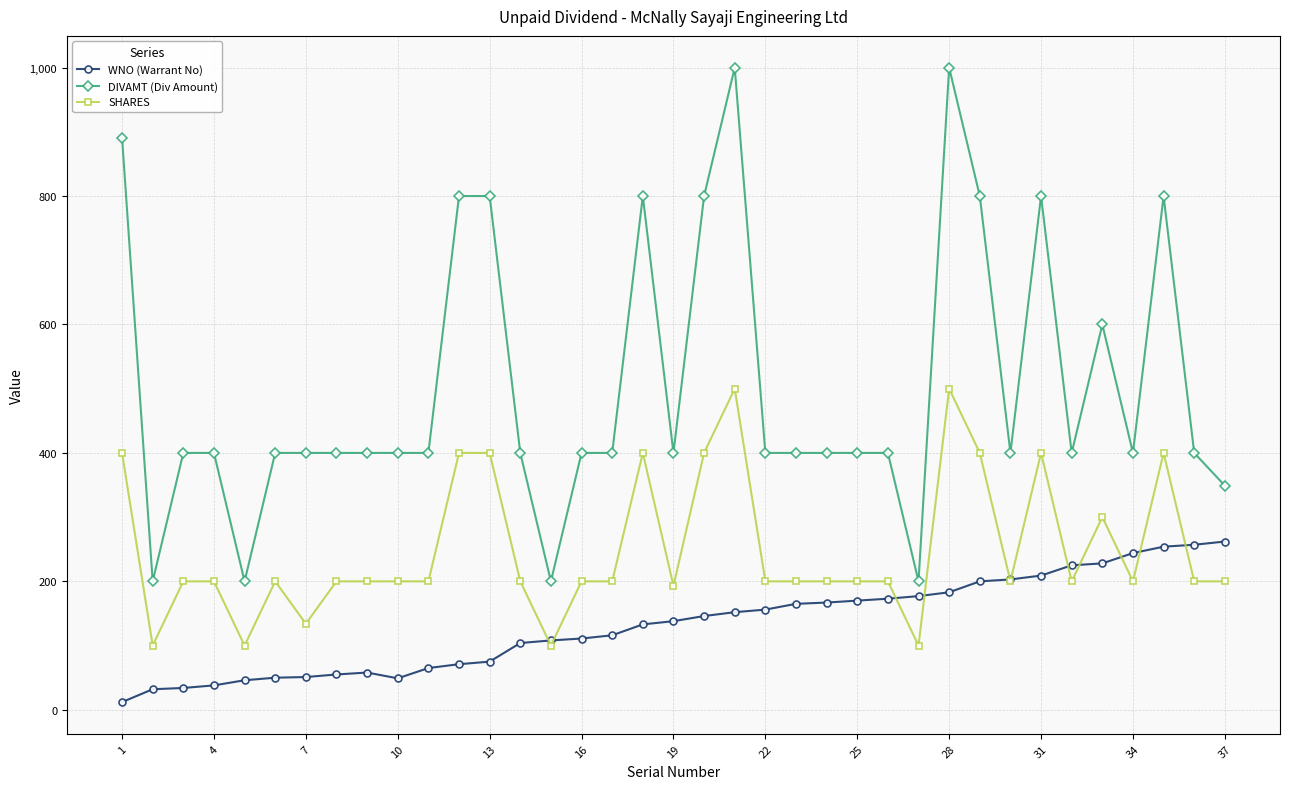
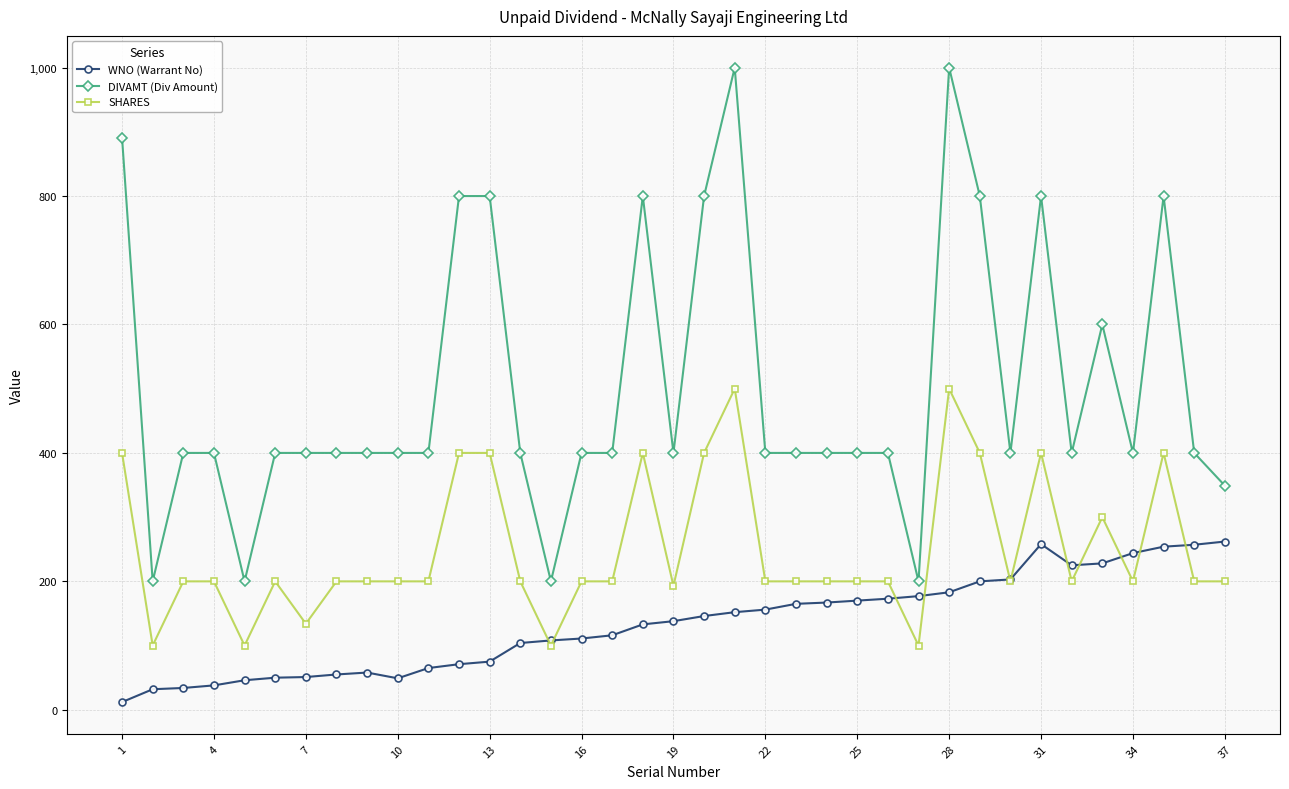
WNO (Warrant No), 31: 210 -> 260
